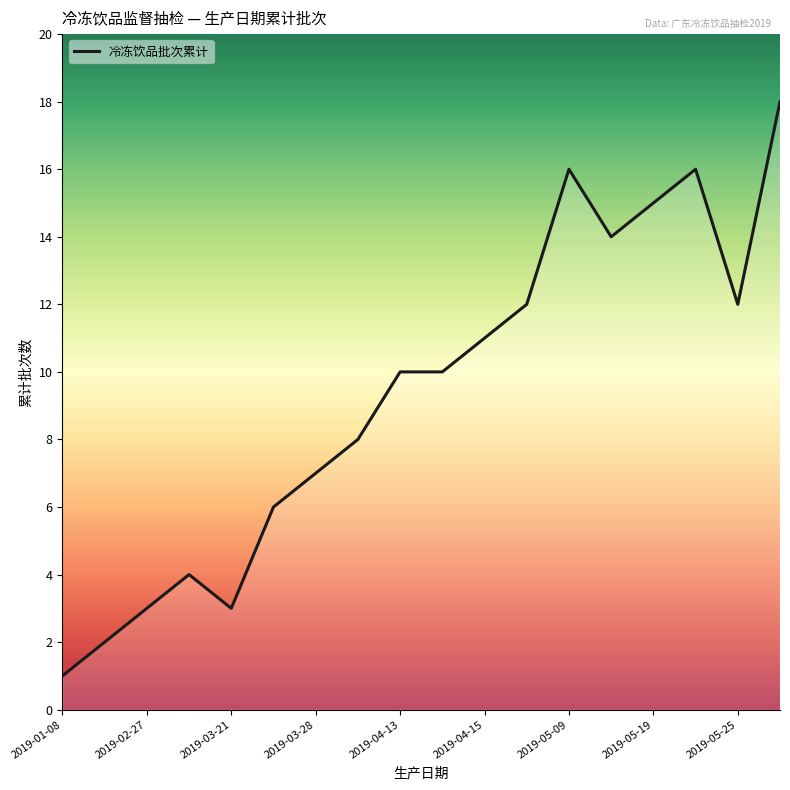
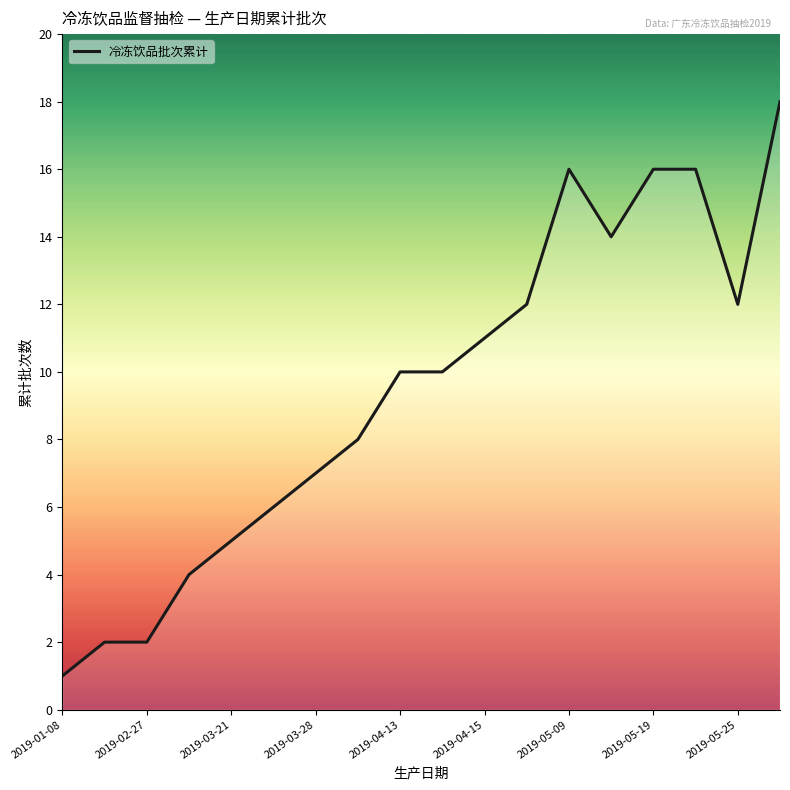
2019-02-27: 3 -> 2
2019-03-21: 3 -> 5
2019-05-19: 15 -> 16
